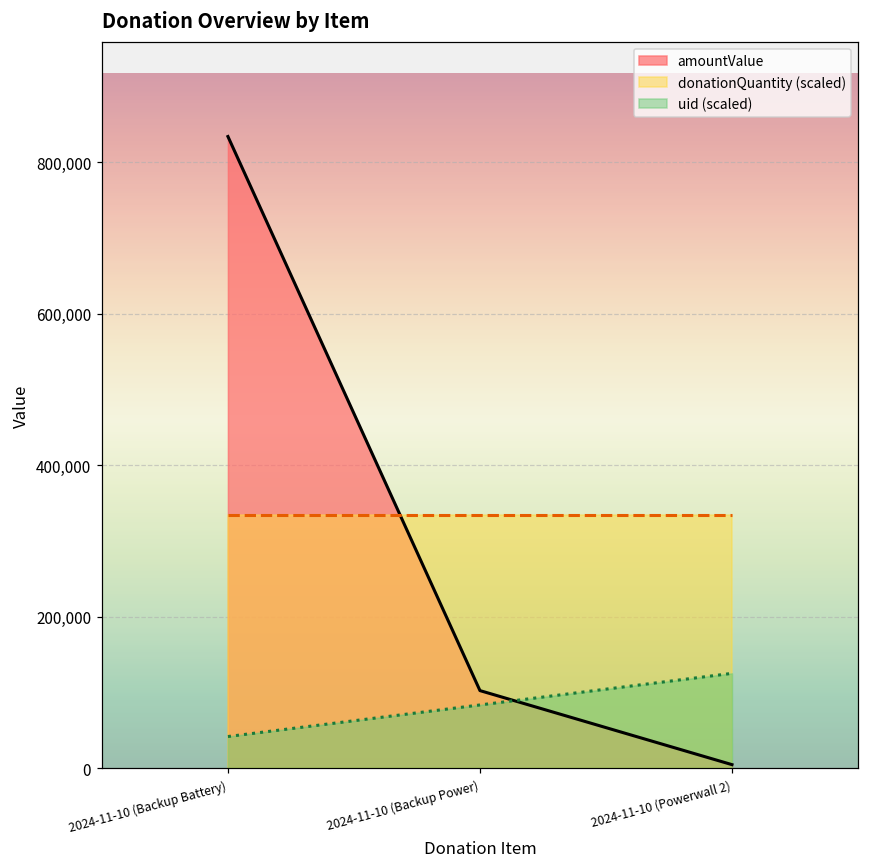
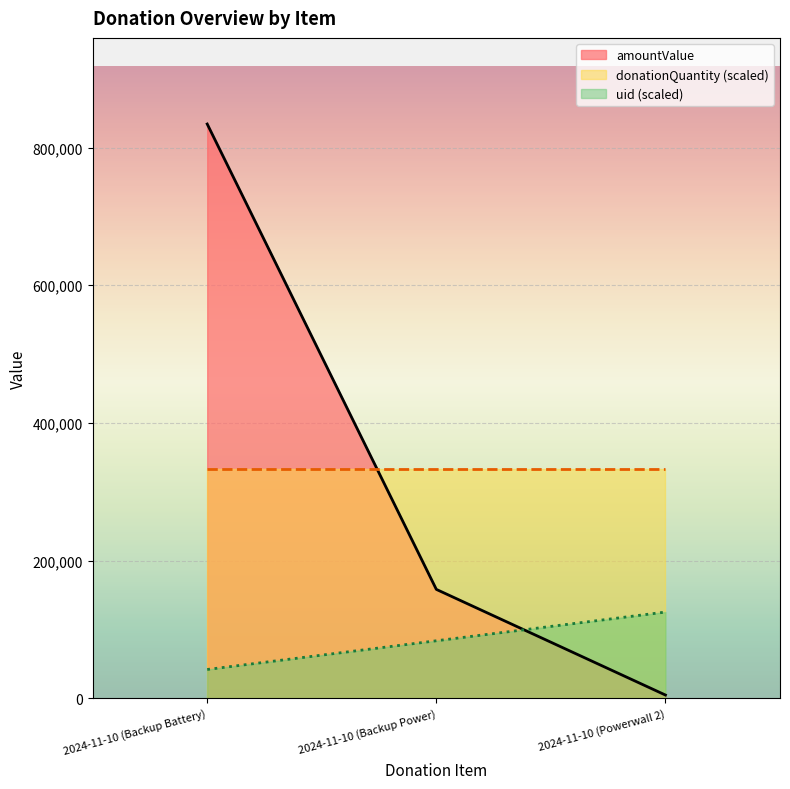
amountValue, 2024-11-10 (Backup Power): 100,000 -> 160,000
